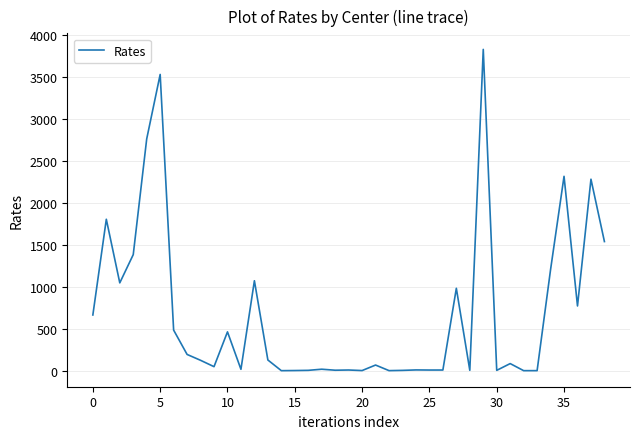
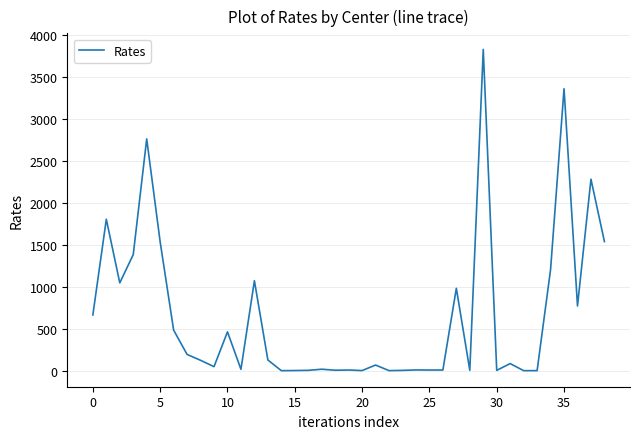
5: 3500 -> 1500
35: 2300 -> 3400
